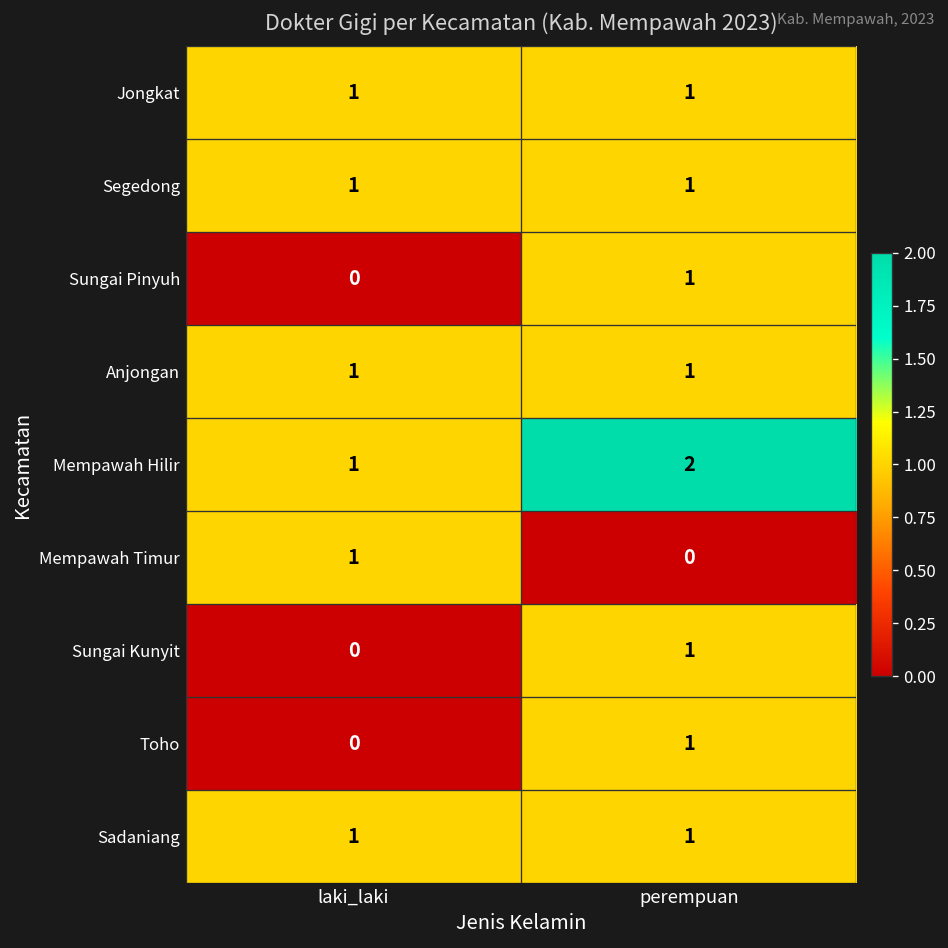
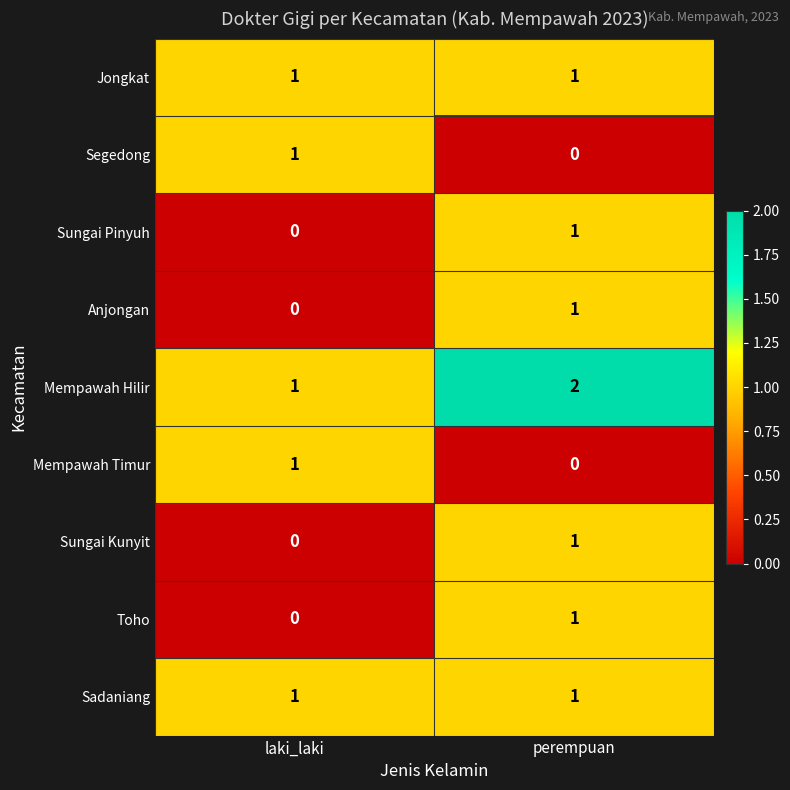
Segedong, perempuan: 1 -> 0
Anjongan, laki_laki: 1 -> 0
